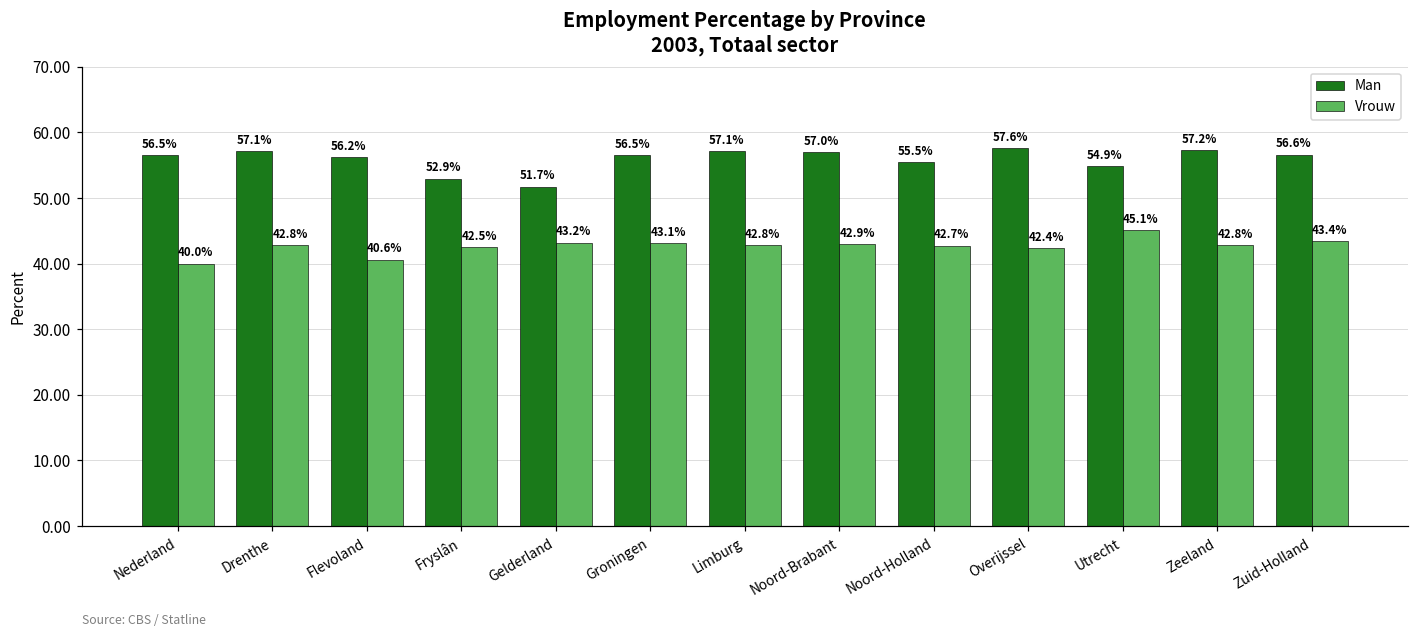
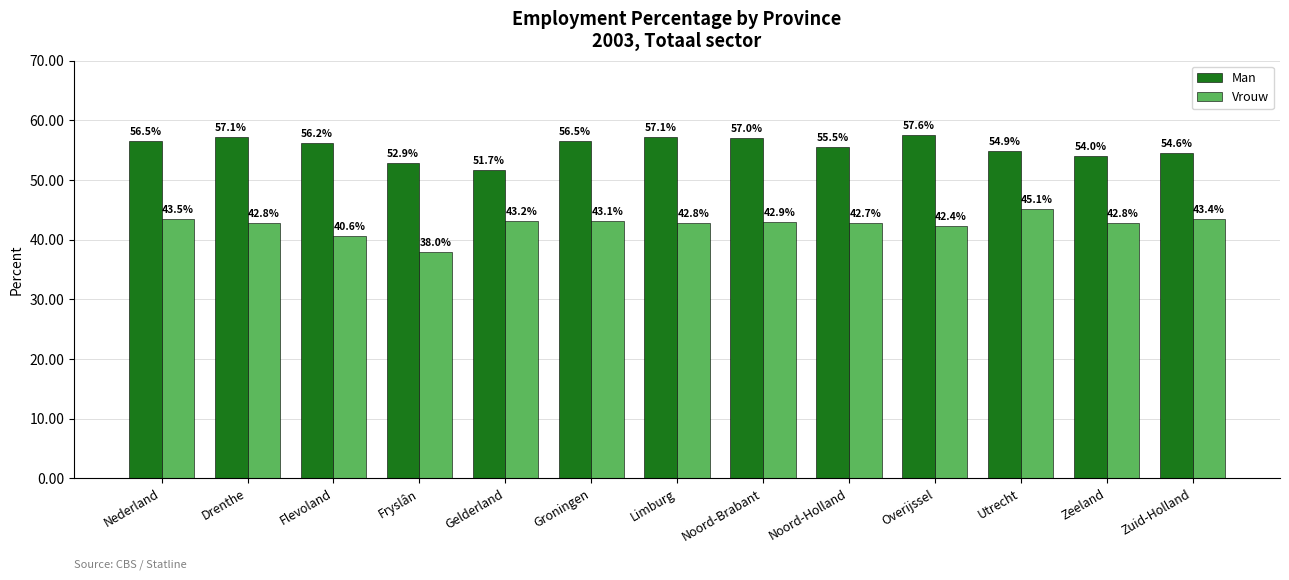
Vrouw, Nederland: 40.0% -> 43.5%
Vrouw, Fryslân: 42.5% -> 38.0%
Man, Zeeland: 57.2% -> 54.0%
Man, Zuid-Holland: 56.6% -> 54.6%
